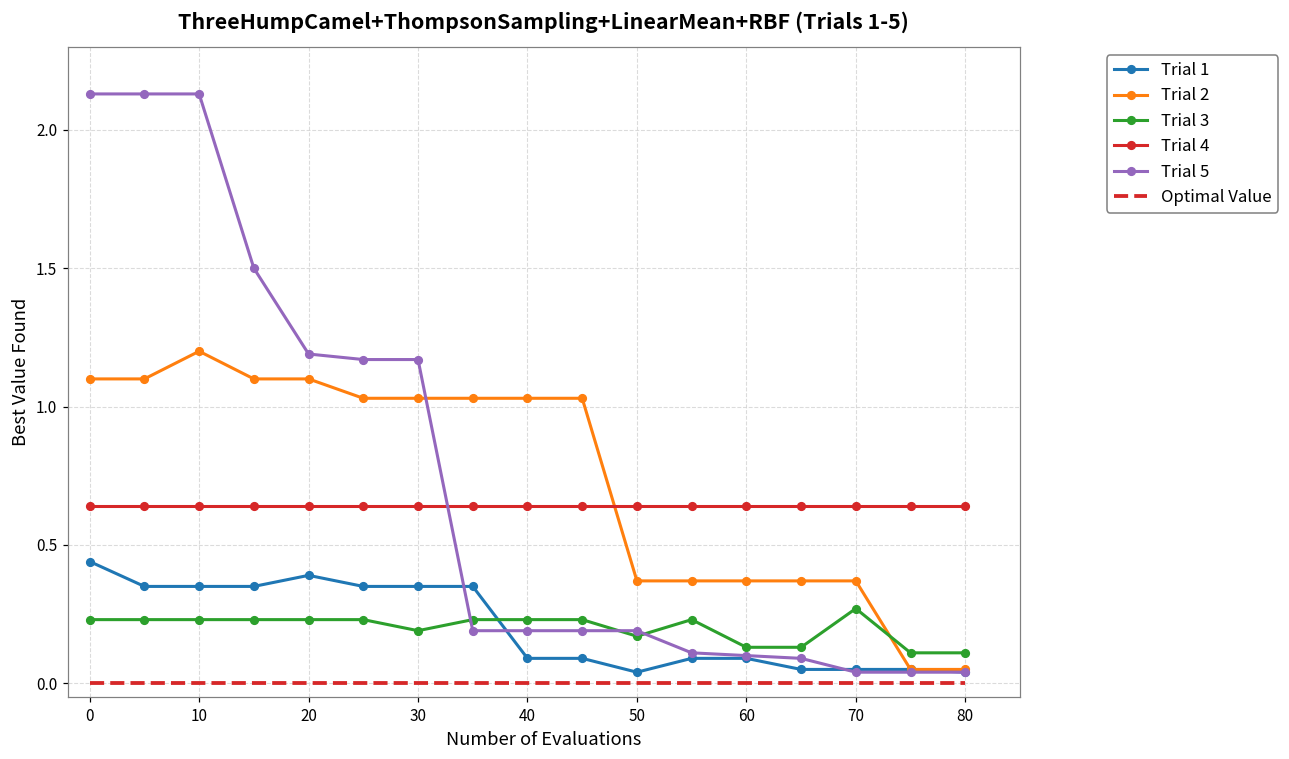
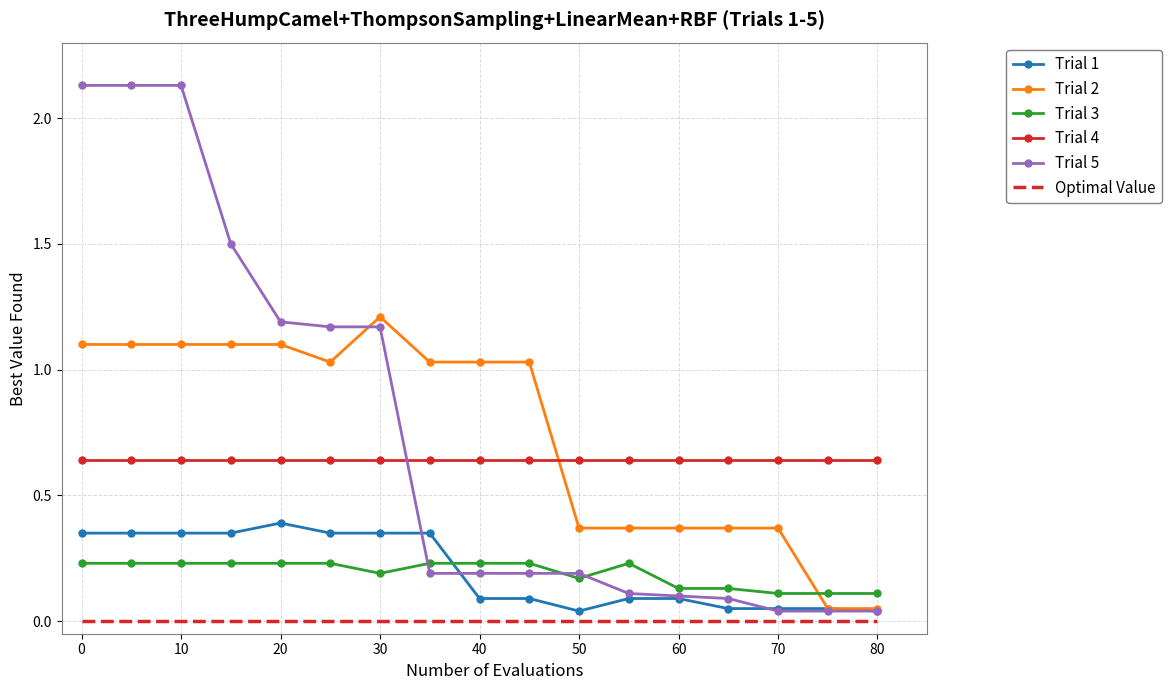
Trial 1, 0: 0.44 -> 0.35
Trial 2, 10: 1.2 -> 1.1
Trial 2, 30: 1.03 -> 1.21
Trial 3, 70: 0.27 -> 0.11
